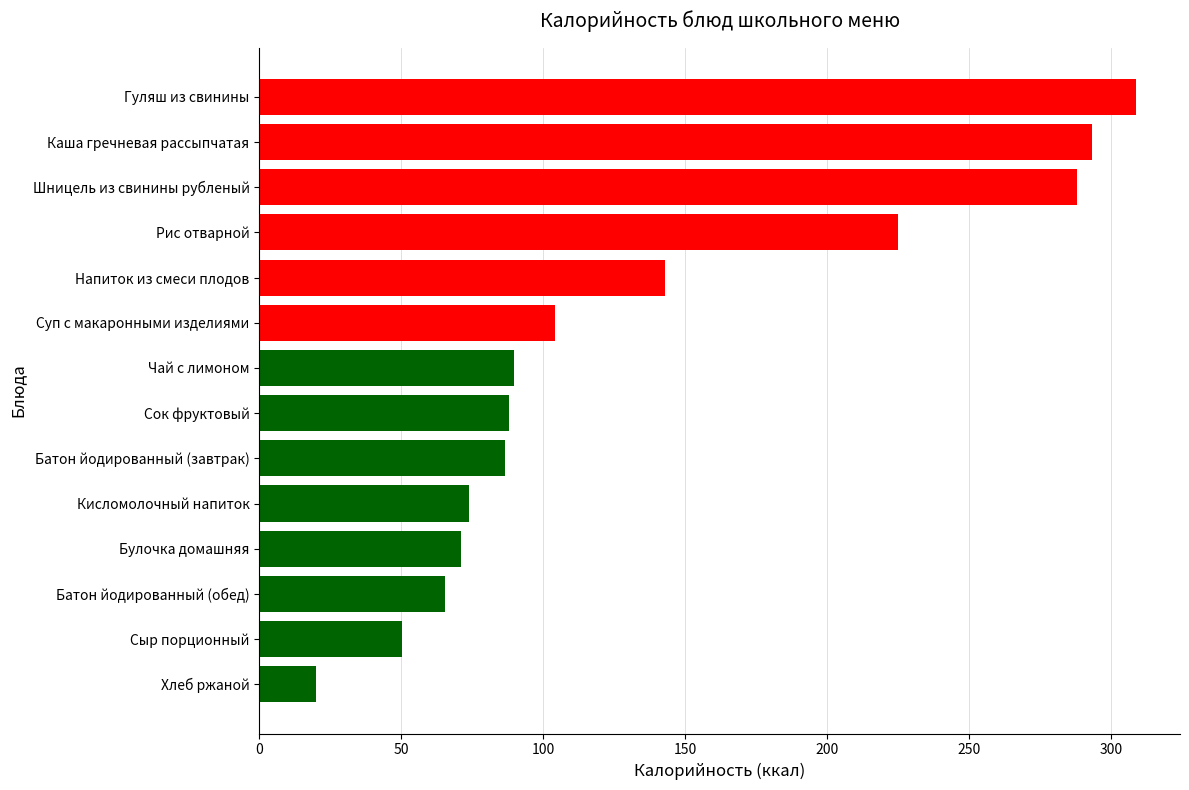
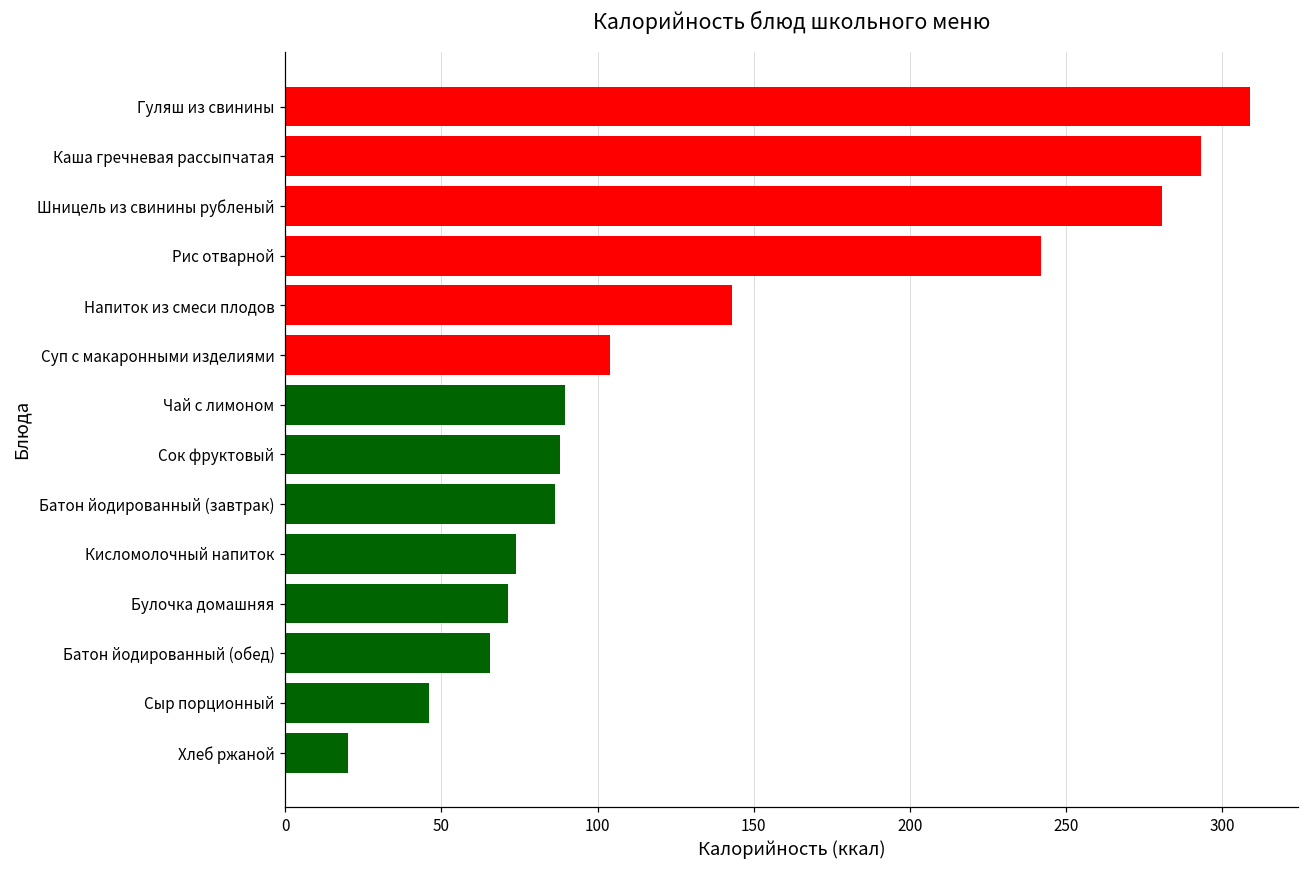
Шницель из свинины рубленый: 288 -> 281
Рис отварной: 225 -> 242
Сыр порционный: 50 -> 46
